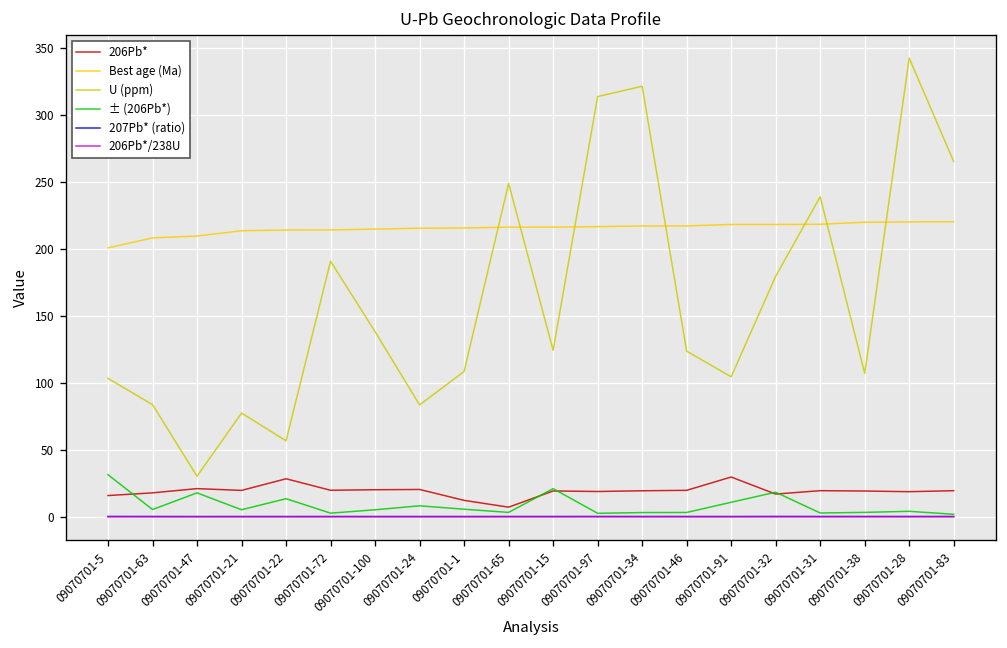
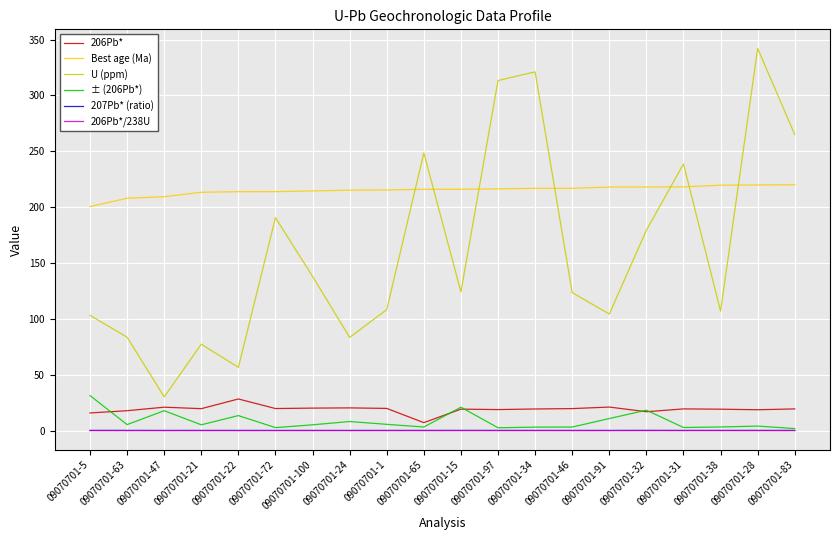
206Pb*, 09070701-1: 12 -> 20
206Pb*, 09070701-91: 30 -> 21
